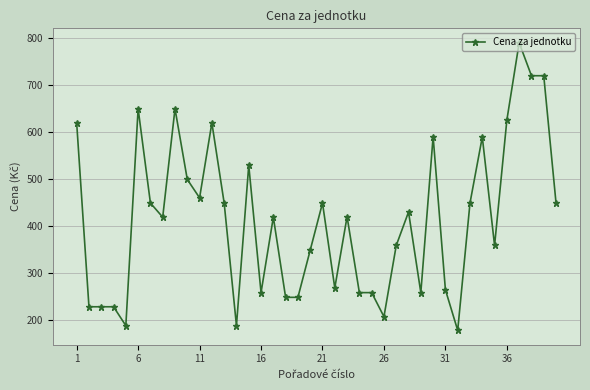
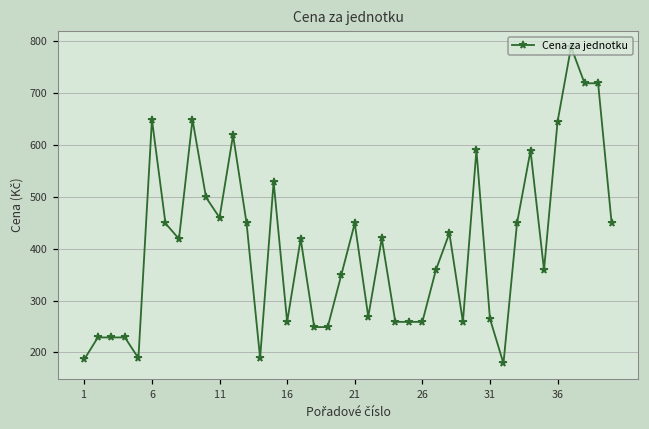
1: 620 -> 190
26: 210 -> 260
36: 630 -> 650
